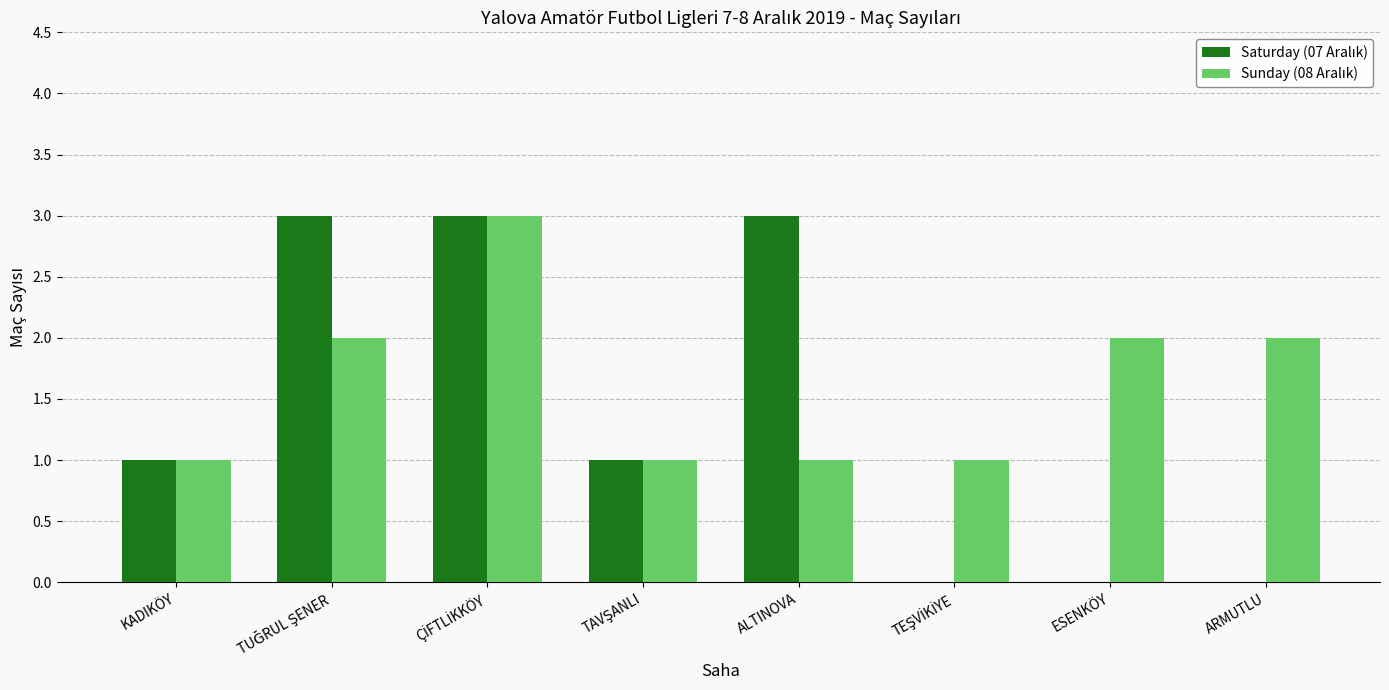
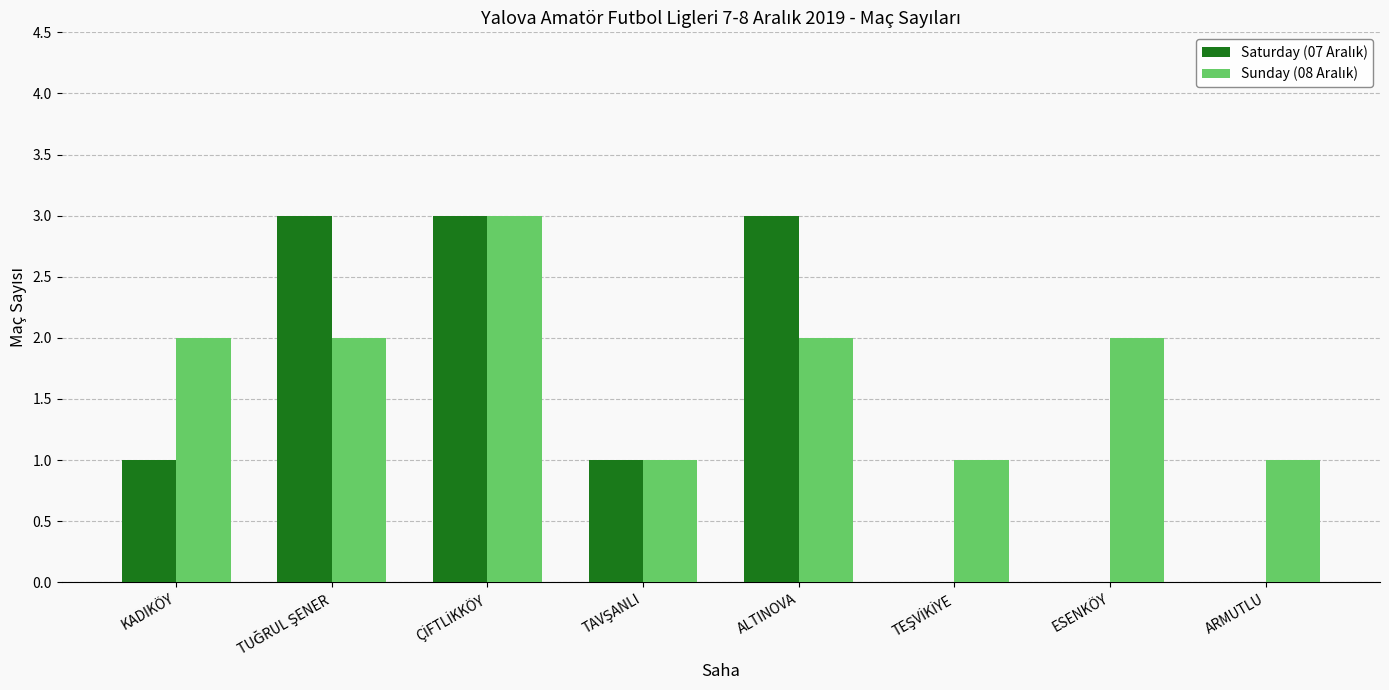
Sunday (08 Aralık), KADIKÖY: 1 -> 2
Sunday (08 Aralık), ALTINOVA: 1 -> 2
Sunday (08 Aralık), ARMUTLU: 2 -> 1
